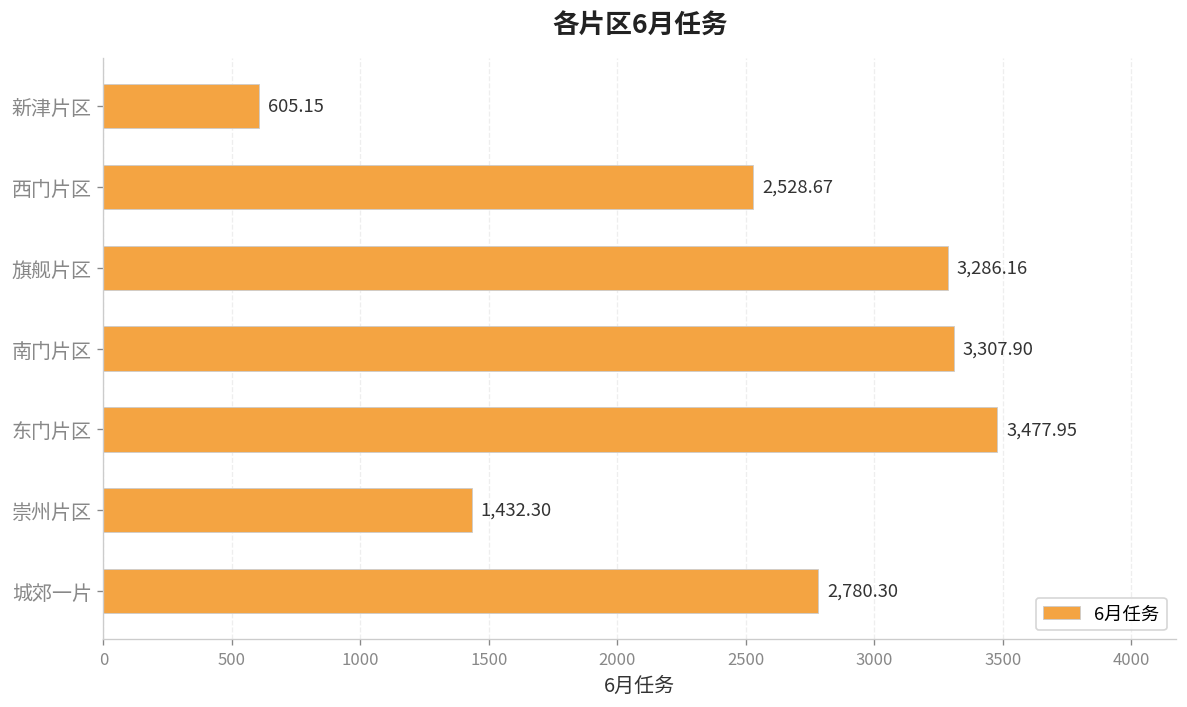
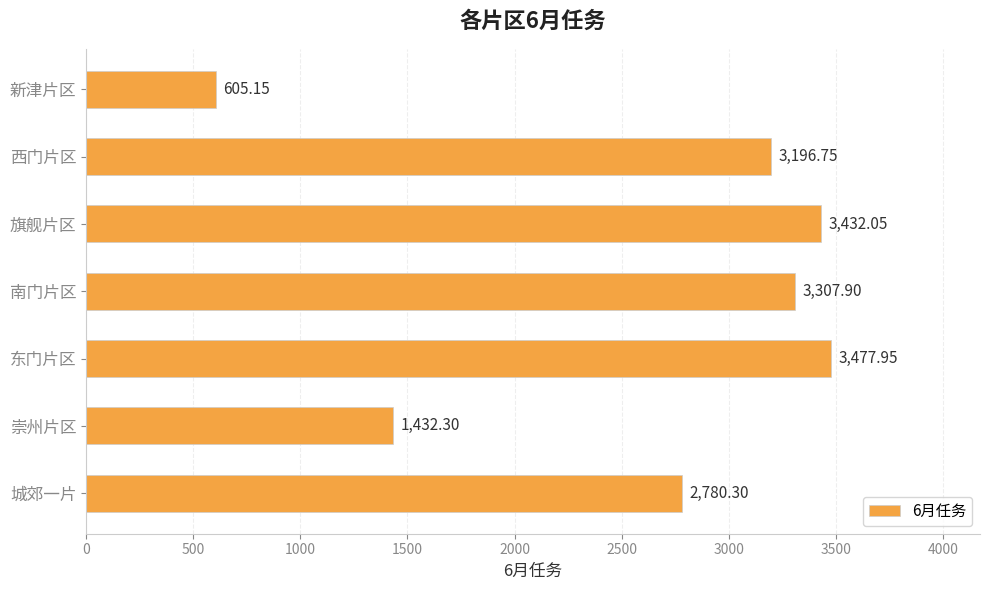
西门片区: 2,528.67 -> 3,196.75
旗舰片区: 3,286.16 -> 3,432.05
